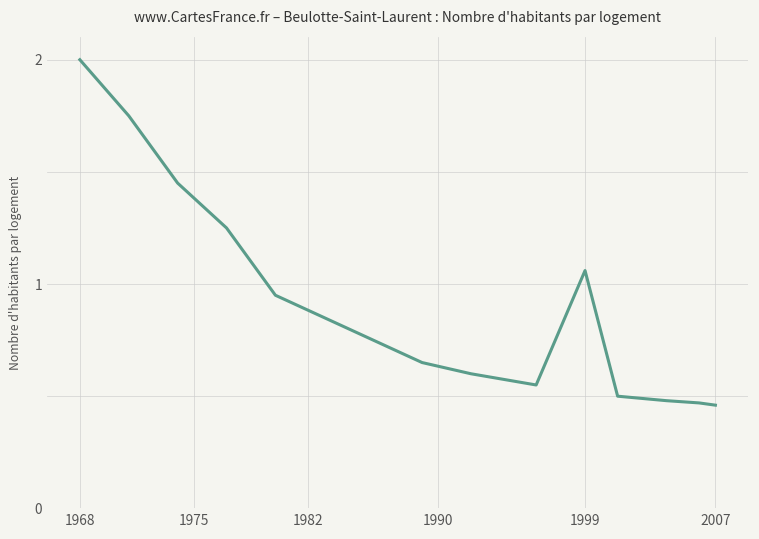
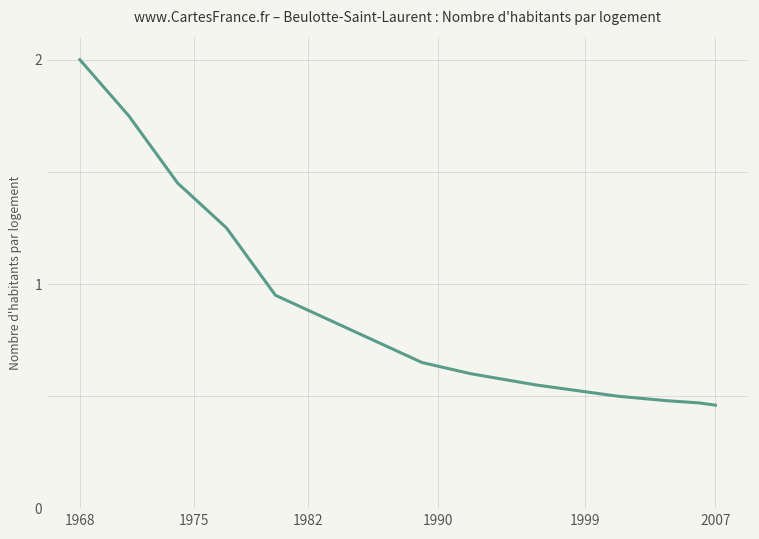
1999: 1.06 -> 0.52
